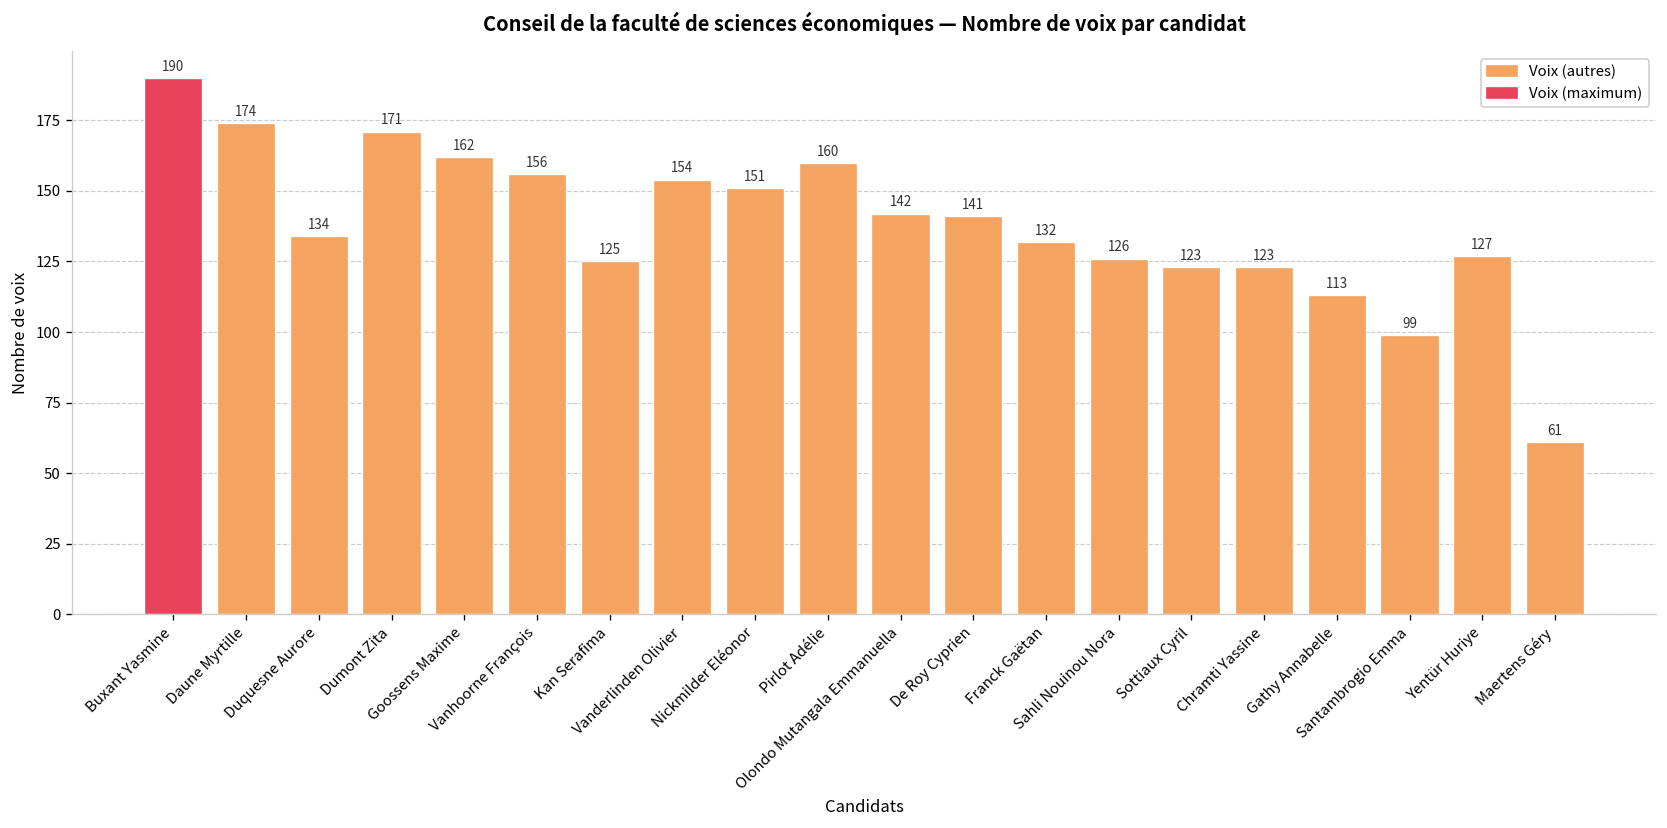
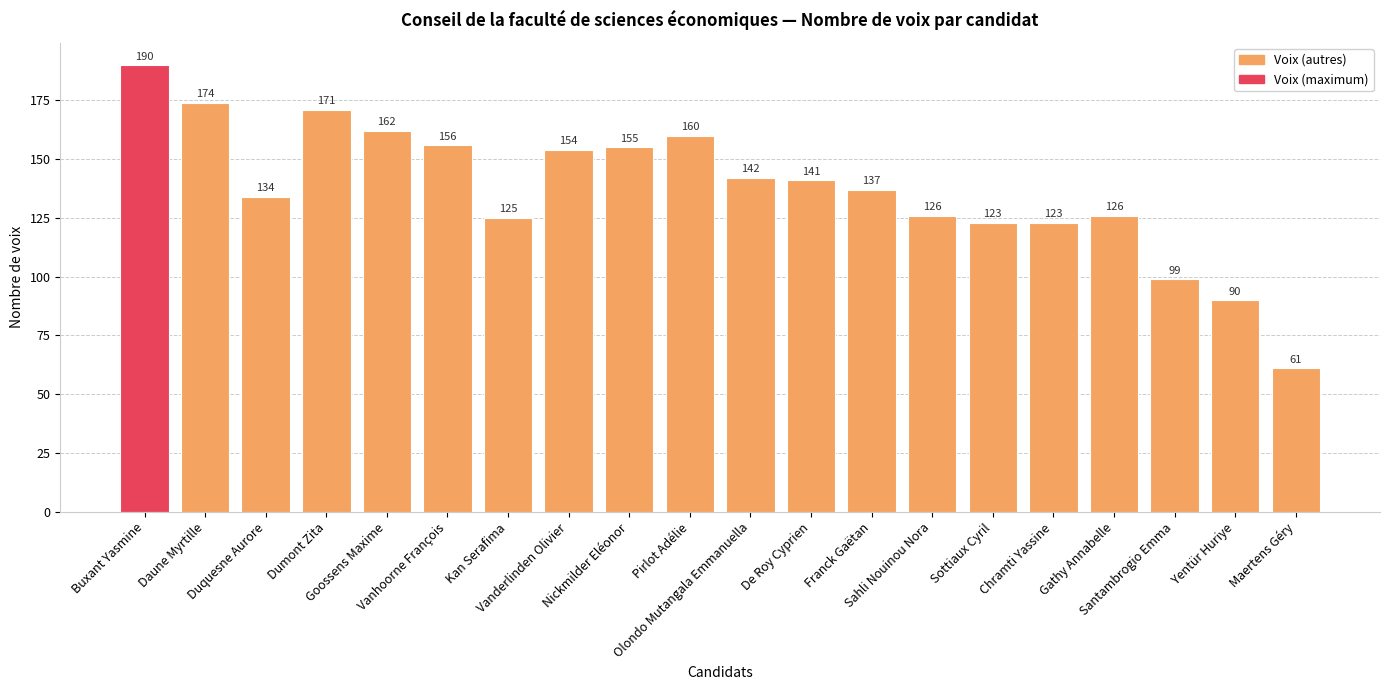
Nickmilder Eléonor: 151 -> 155
Franck Gaëtan: 132 -> 137
Gathy Annabelle: 113 -> 126
Yentür Huriye: 127 -> 90
